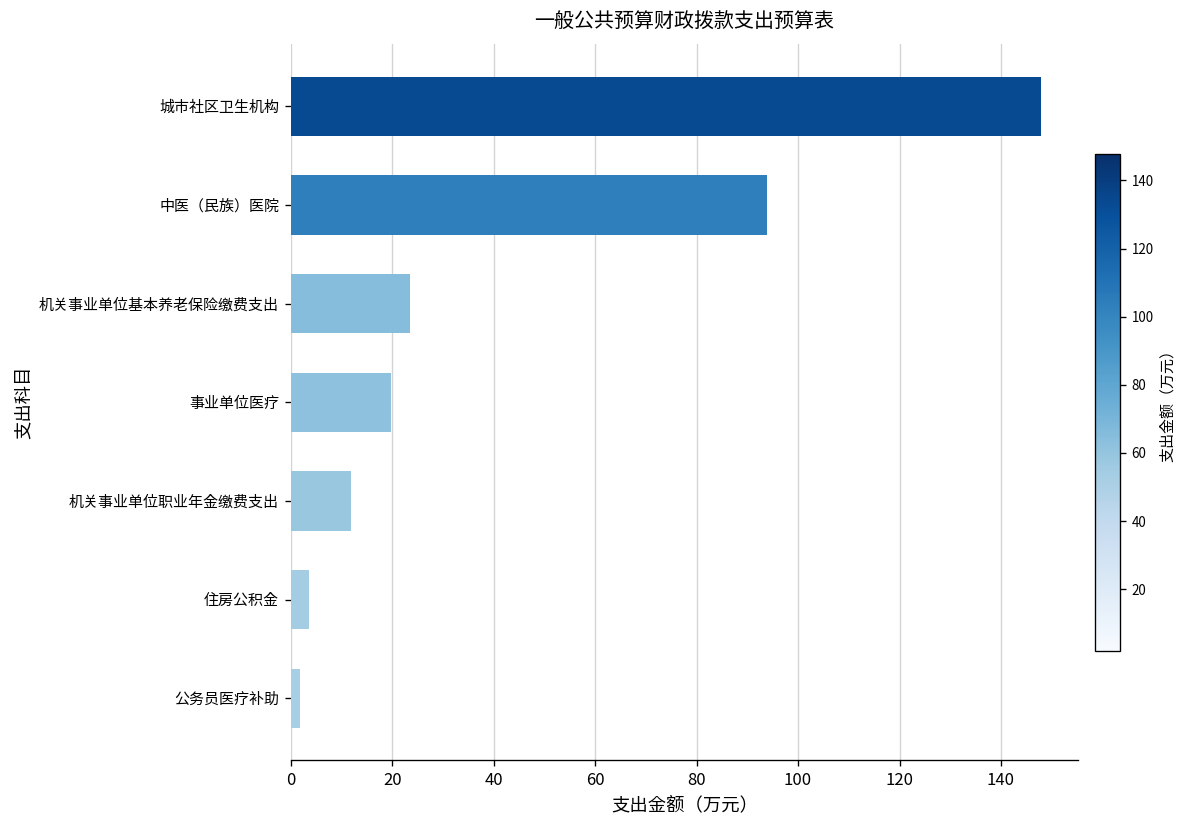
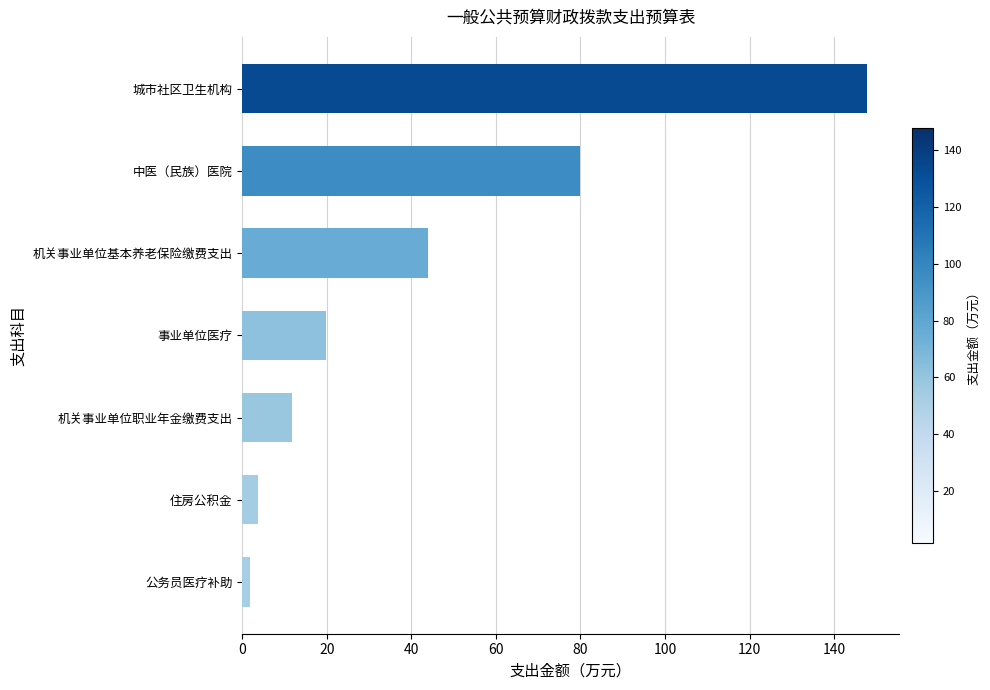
中医（民族）医院: 94 -> 80
机关事业单位基本养老保险缴费支出: 24 -> 44
